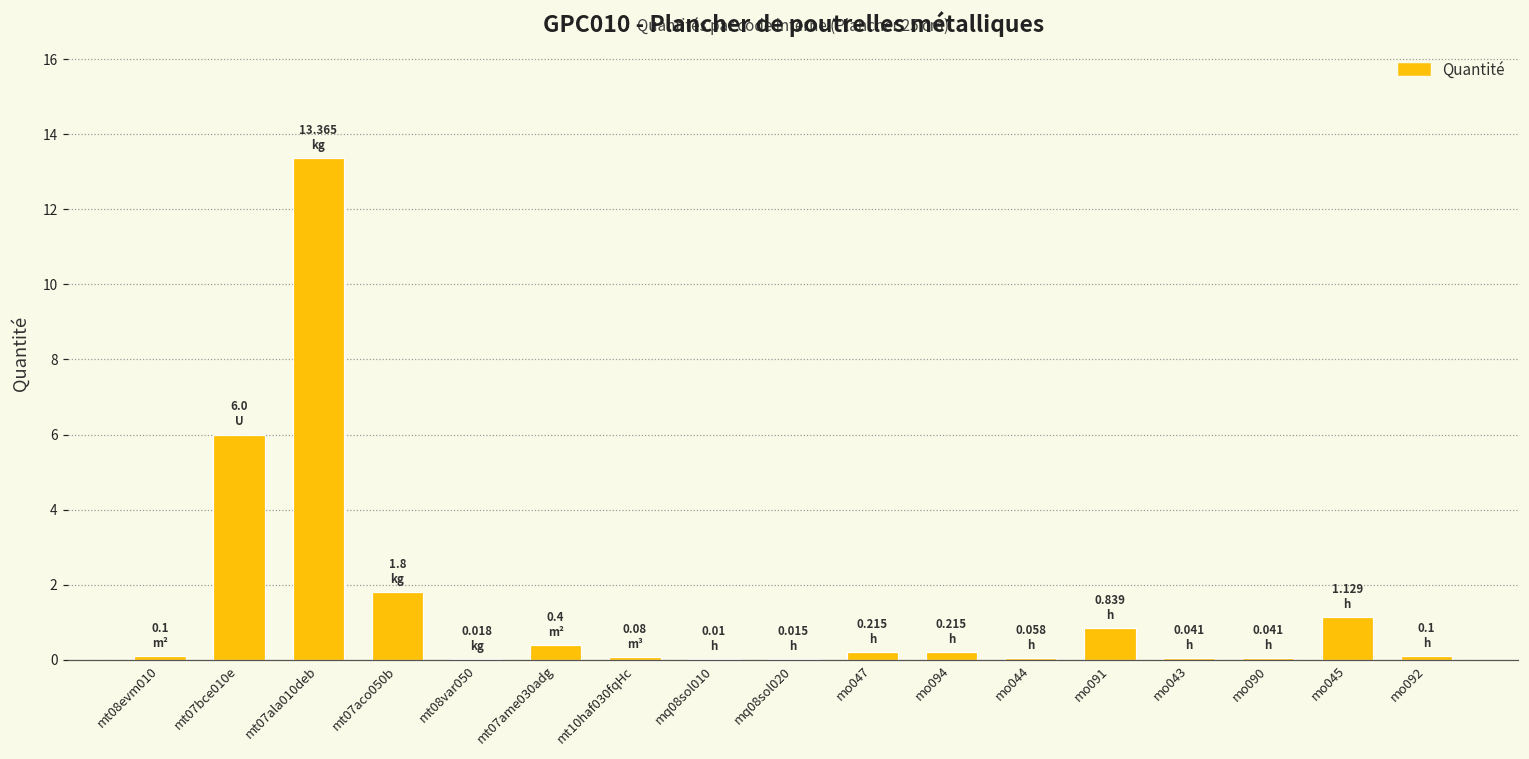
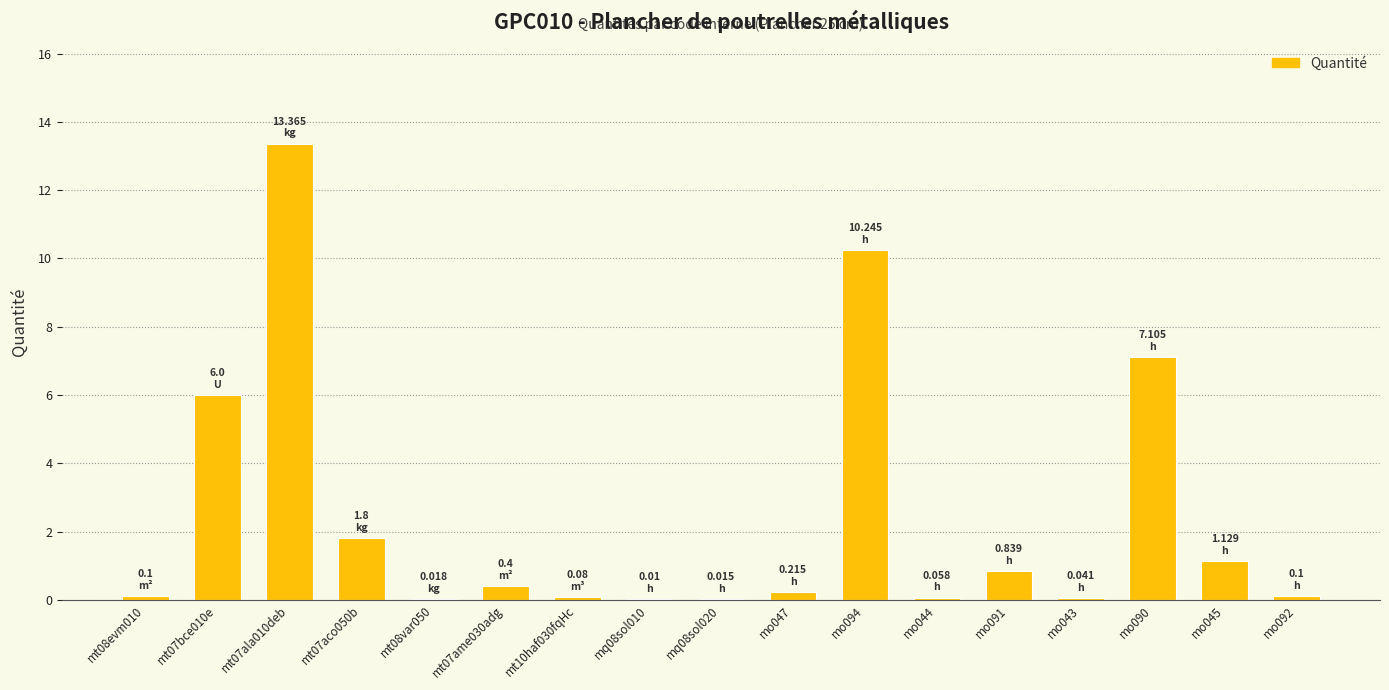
mo094: 0.215 -> 10.245
mo090: 0.041 -> 7.105
